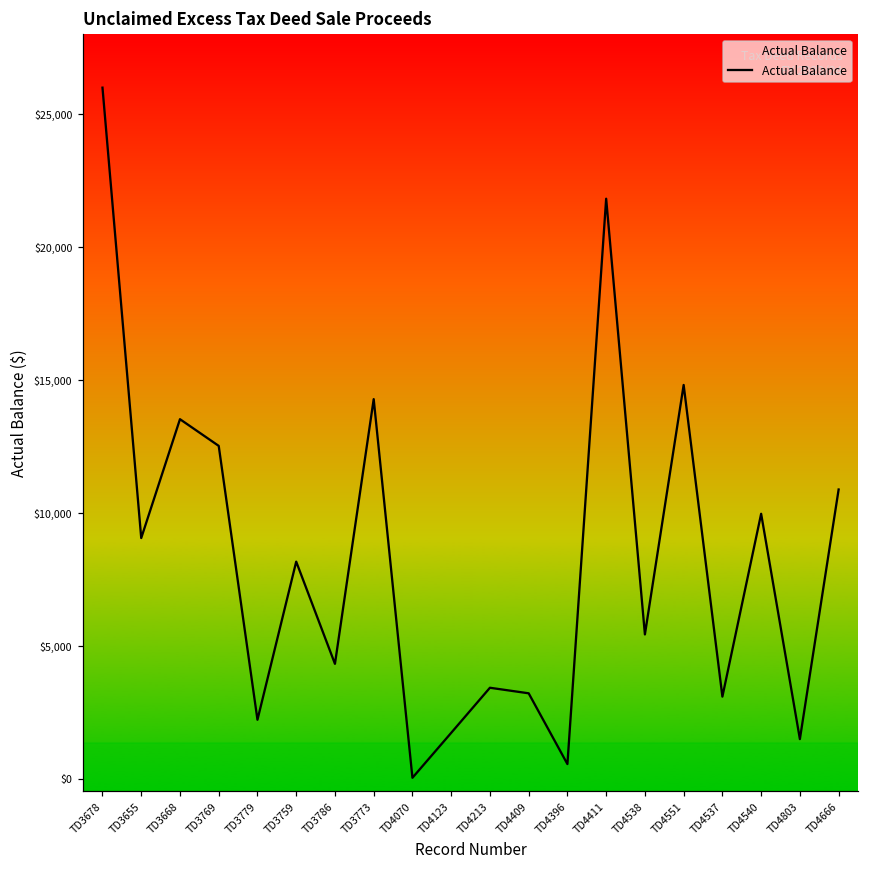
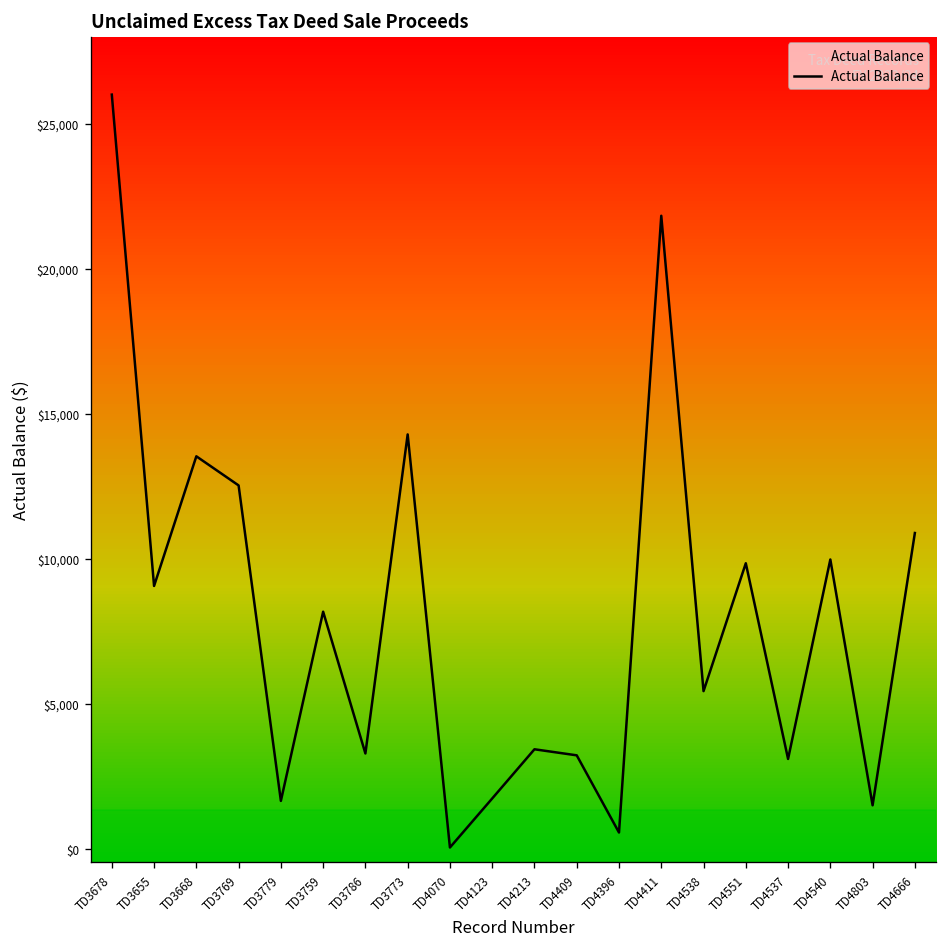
TD3779: $2,200 -> $1,700
TD3786: $4,300 -> $3,300
TD4551: $14,800 -> $9,900
